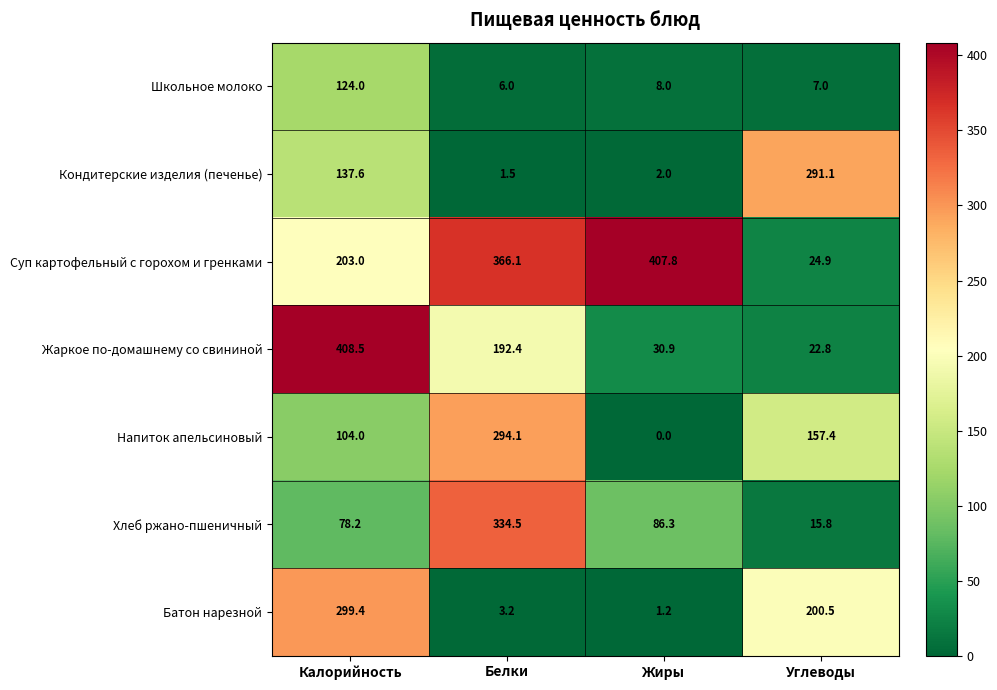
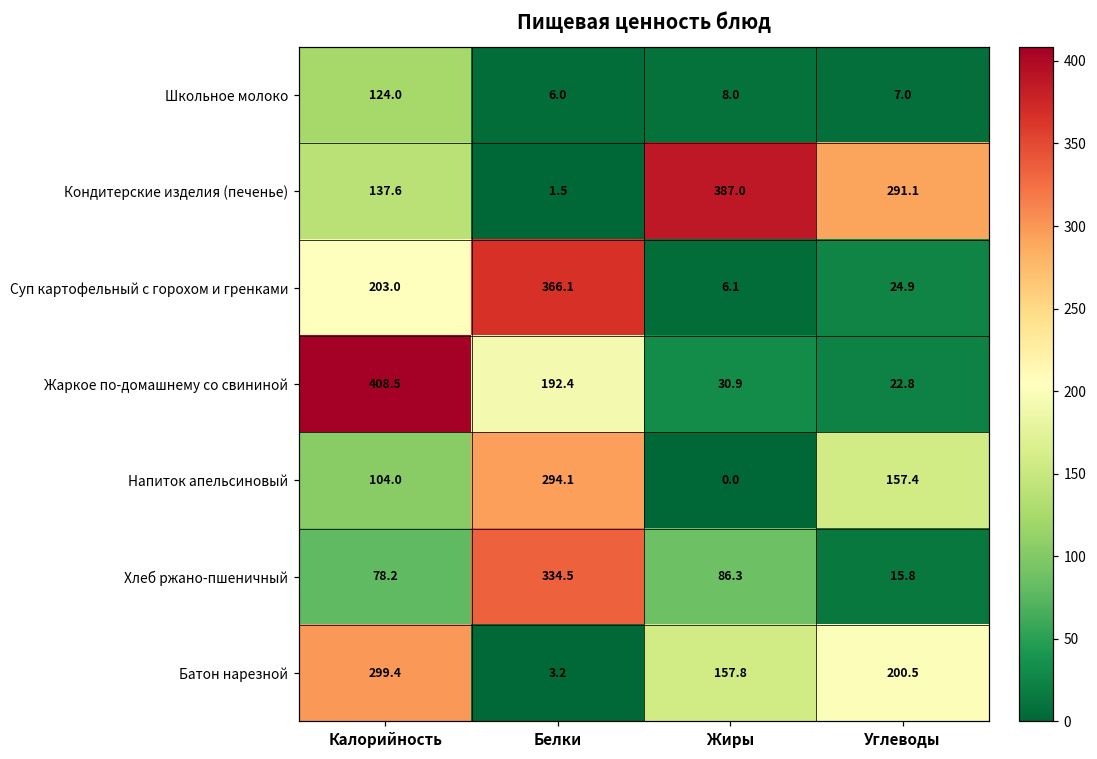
Кондитерские изделия (печенье), Жиры: 2.0 -> 387.0
Суп картофельный с горохом и гренками, Жиры: 407.8 -> 6.1
Батон нарезной, Жиры: 1.2 -> 157.8
